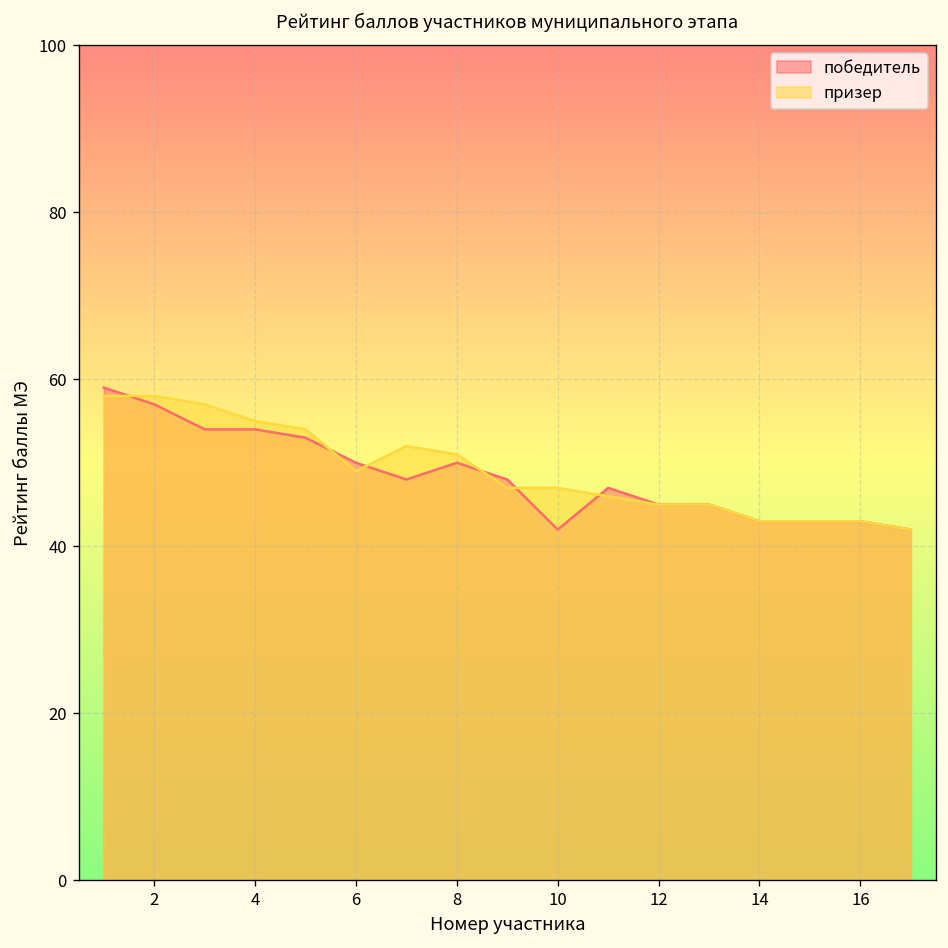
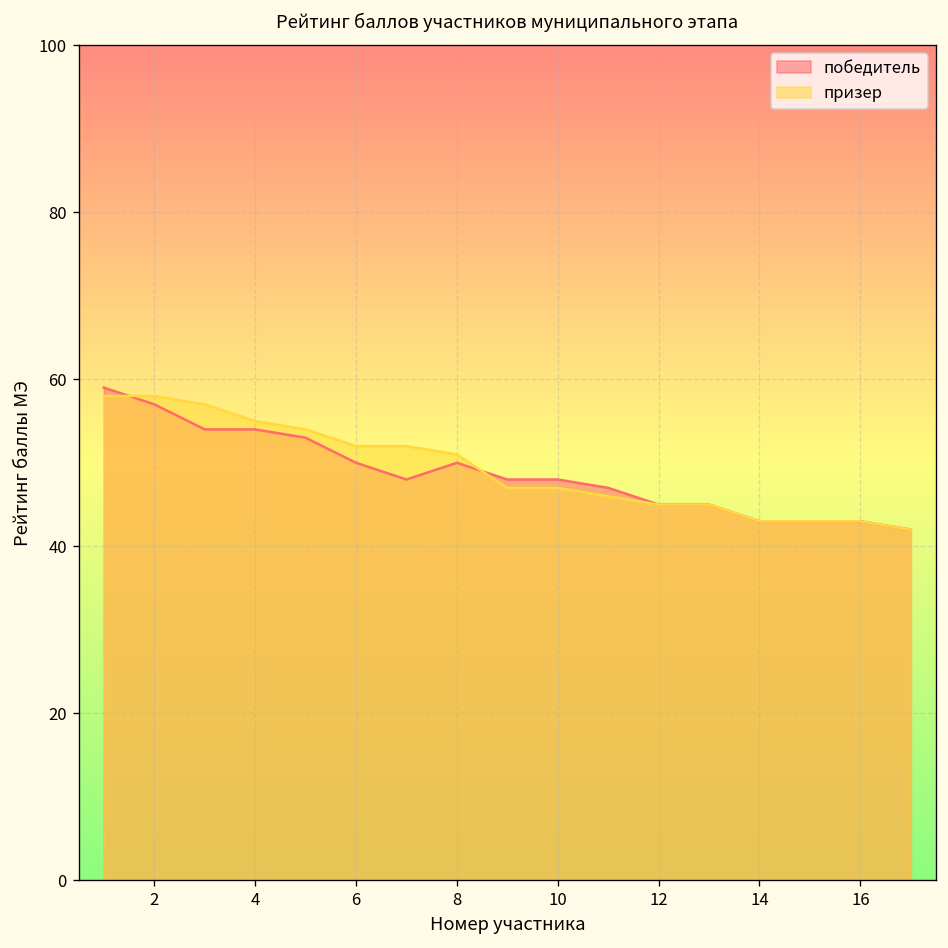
призер, 6: 49 -> 52
победитель, 10: 42 -> 48
